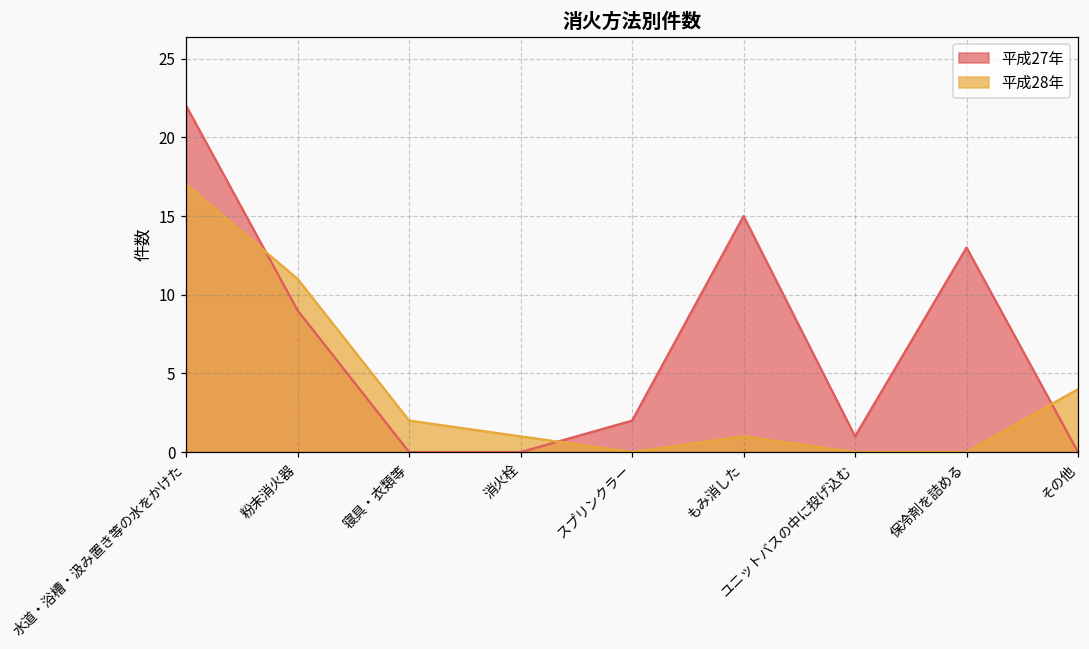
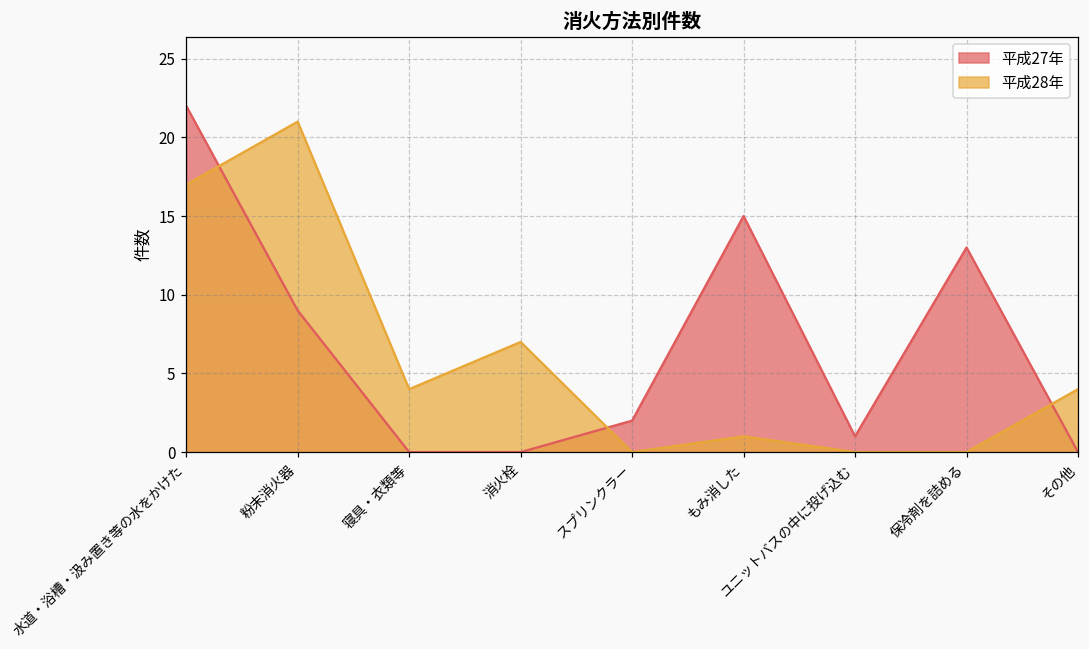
平成28年, 粉末消火器: 11 -> 21
平成28年, 寝具・衣類等: 2 -> 4
平成28年, 消火栓: 1 -> 7
